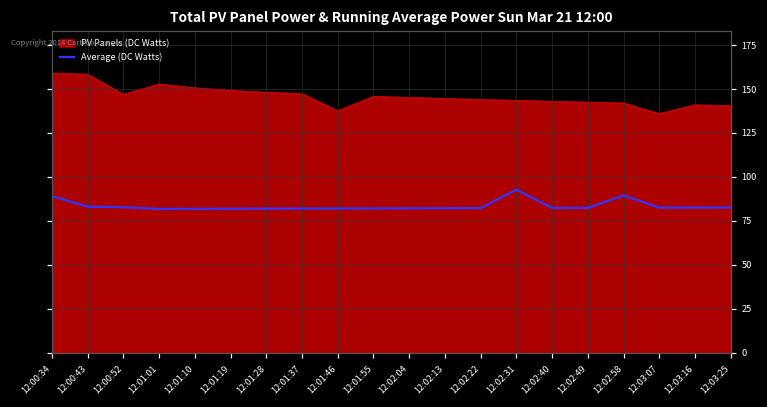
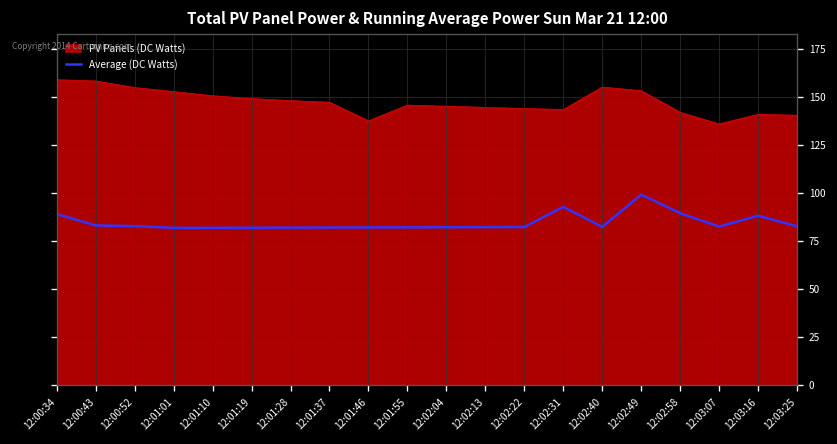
PV Panels (DC Watts), 12:00:52: 147 -> 155
PV Panels (DC Watts), 12:02:40: 143 -> 155
PV Panels (DC Watts), 12:02:49: 143 -> 153
Average (DC Watts), 12:02:49: 82 -> 99
Average (DC Watts), 12:03:16: 83 -> 88
